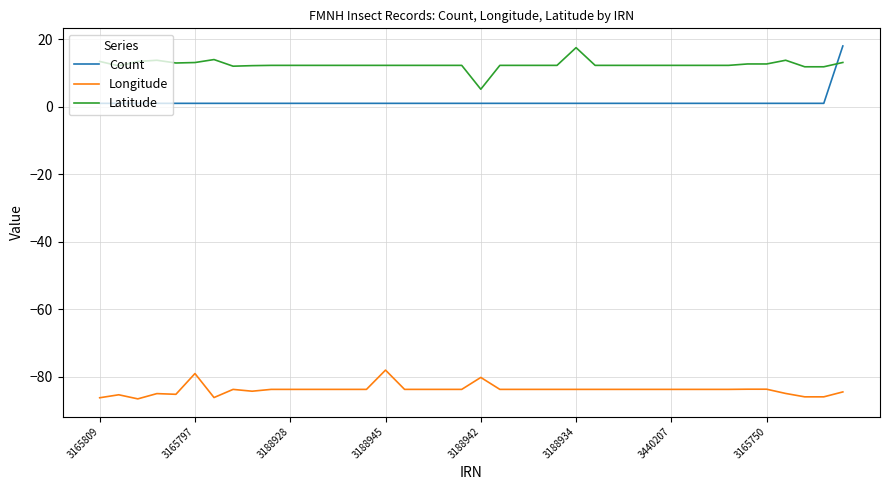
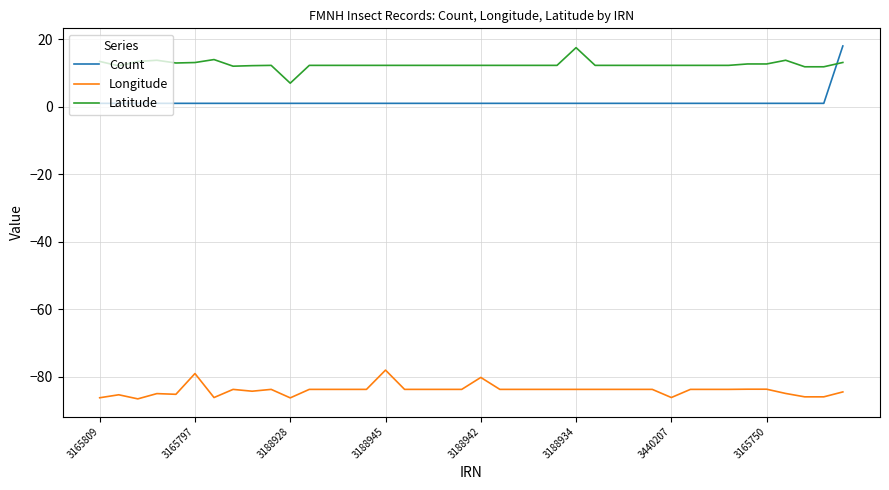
Longitude, 3188928: -84 -> -86
Latitude, 3188928: 12 -> 7
Latitude, 3188942: 5 -> 12
Longitude, 3440207: -84 -> -86
